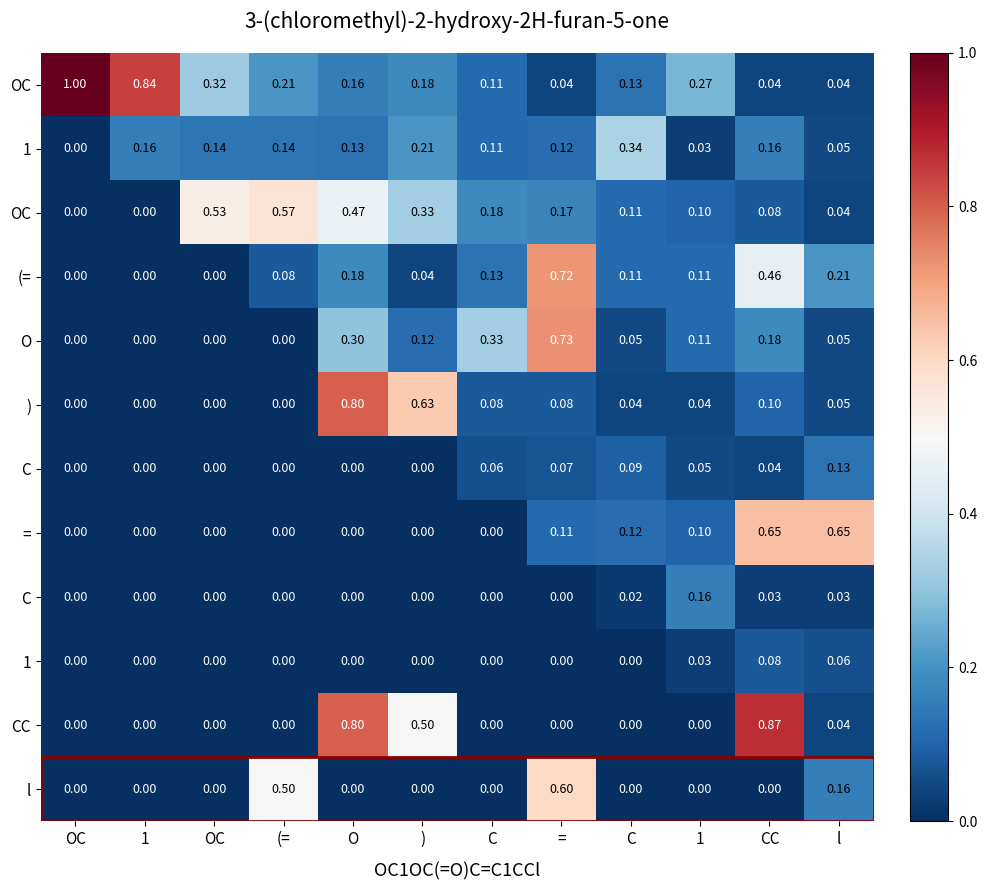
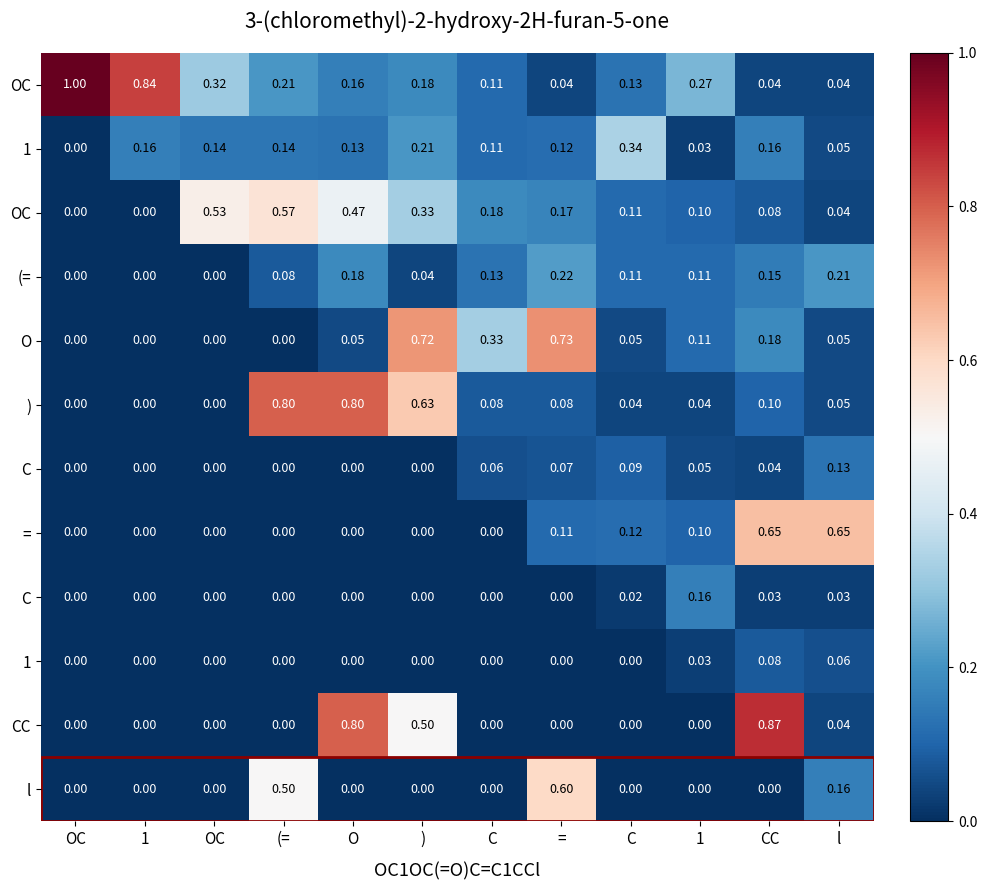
(=, =: 0.72 -> 0.22
(=, CC: 0.46 -> 0.15
O, O: 0.30 -> 0.05
O, ): 0.12 -> 0.72
), (=: 0.00 -> 0.80
